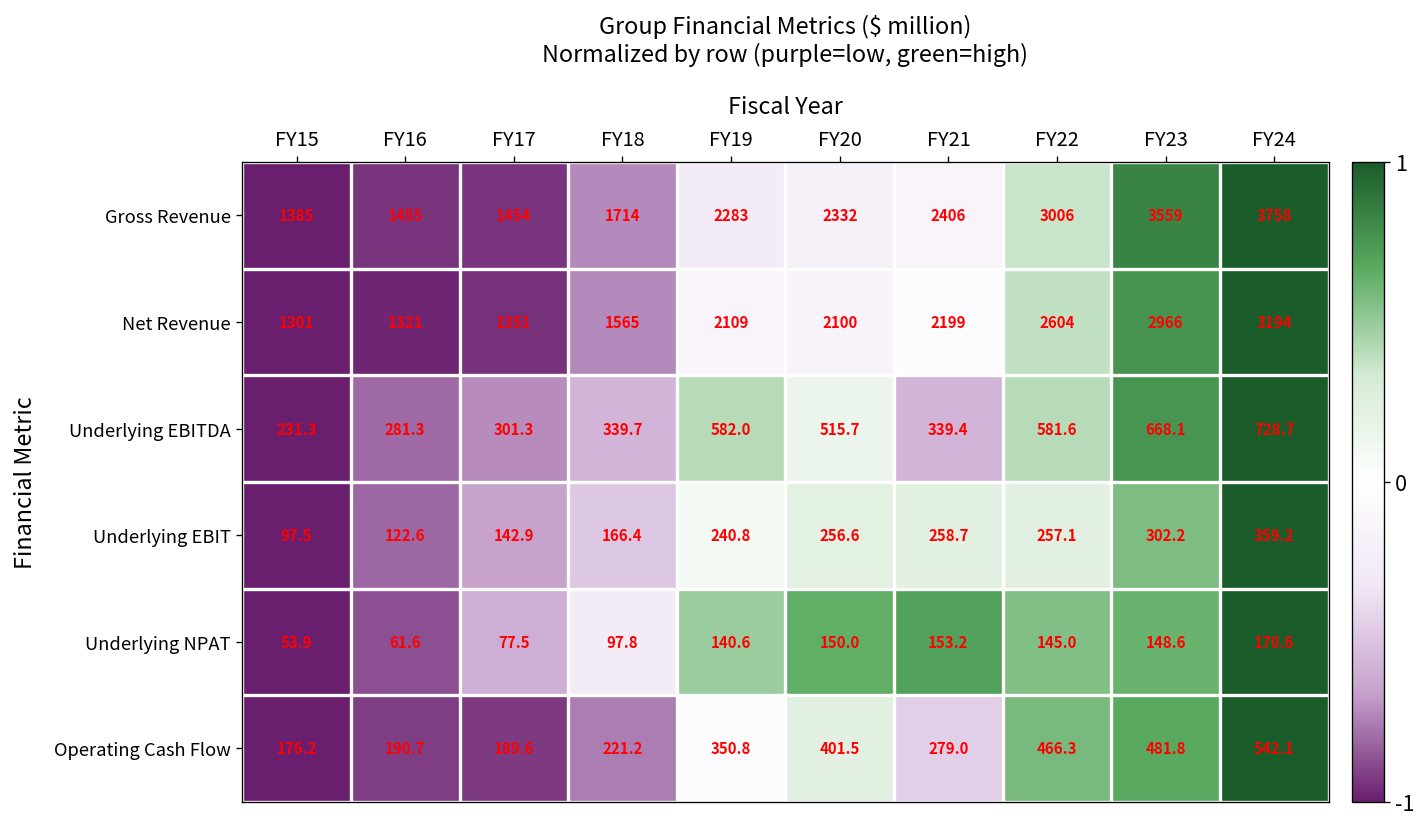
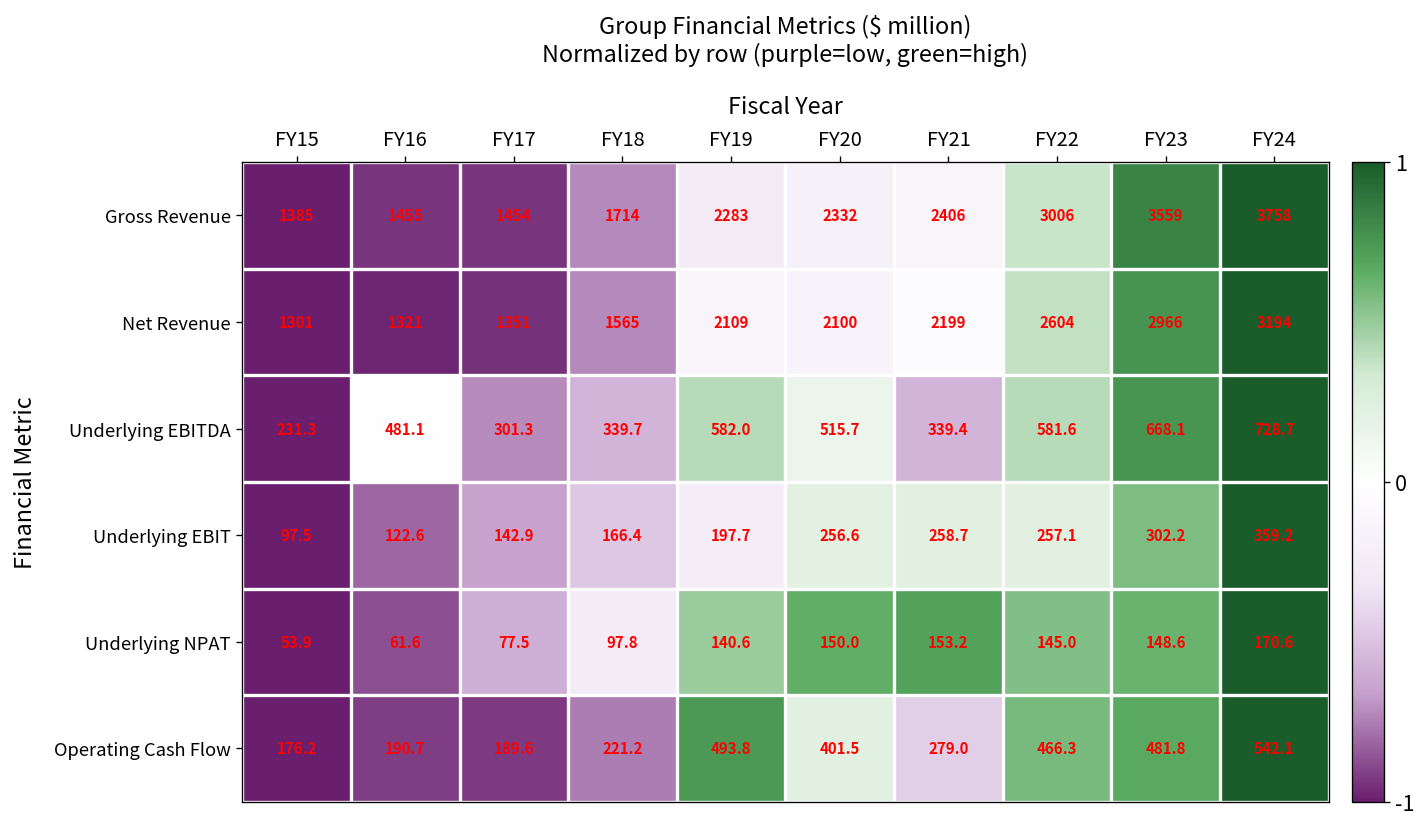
Underlying EBITDA, FY16: 281.3 -> 481.1
Underlying EBIT, FY19: 240.8 -> 197.7
Operating Cash Flow, FY19: 350.8 -> 493.8
